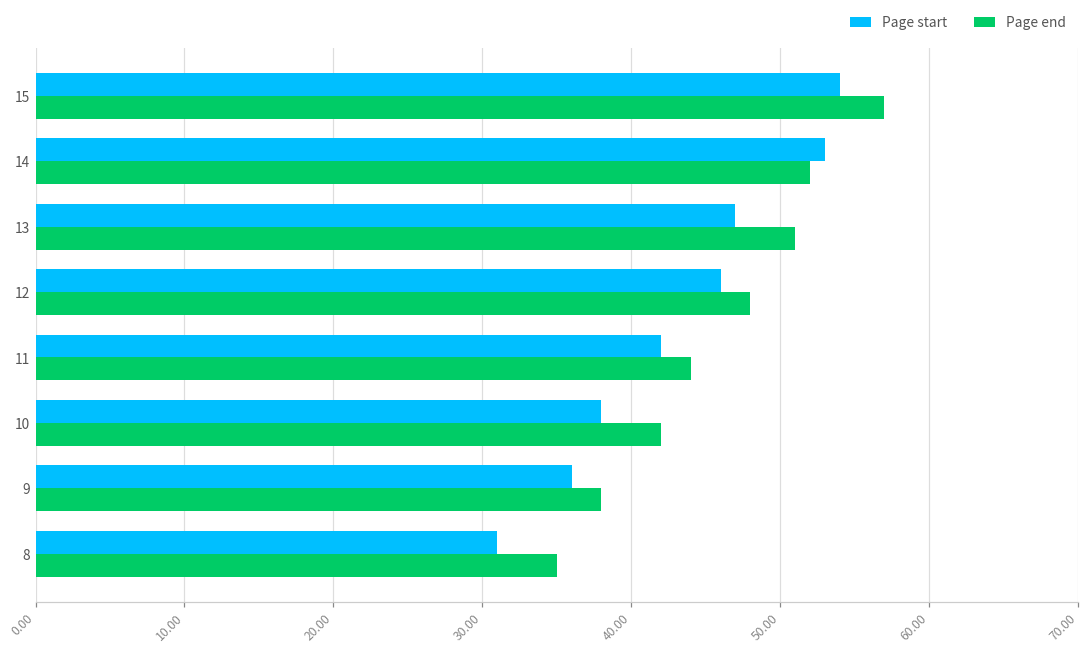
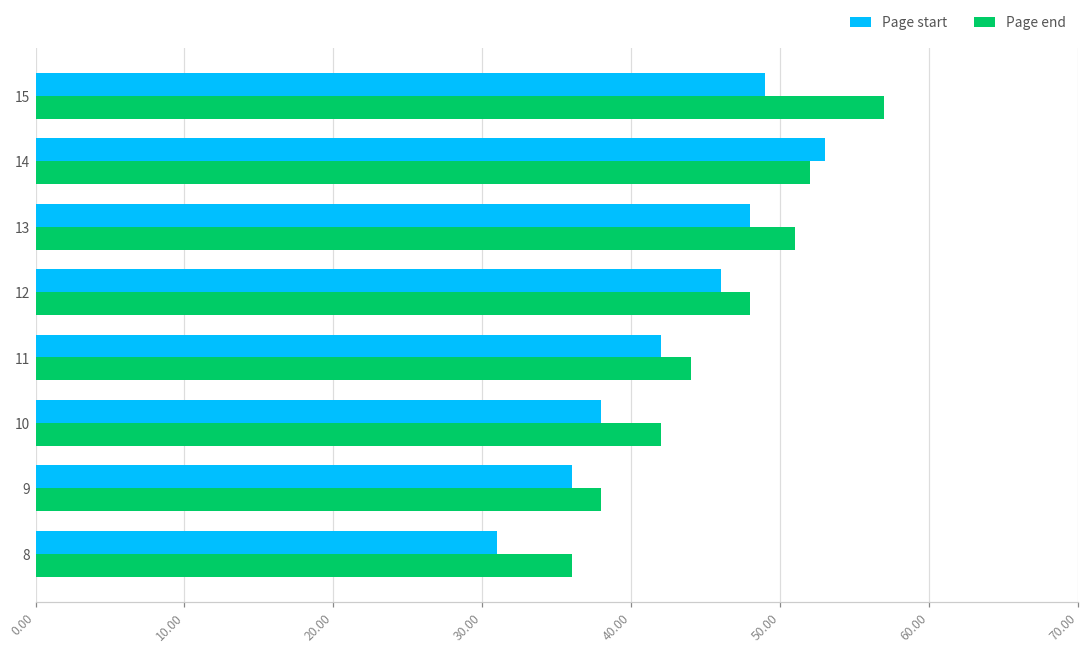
Page start, 15: 54 -> 49
Page start, 13: 47 -> 48
Page end, 8: 35 -> 36
